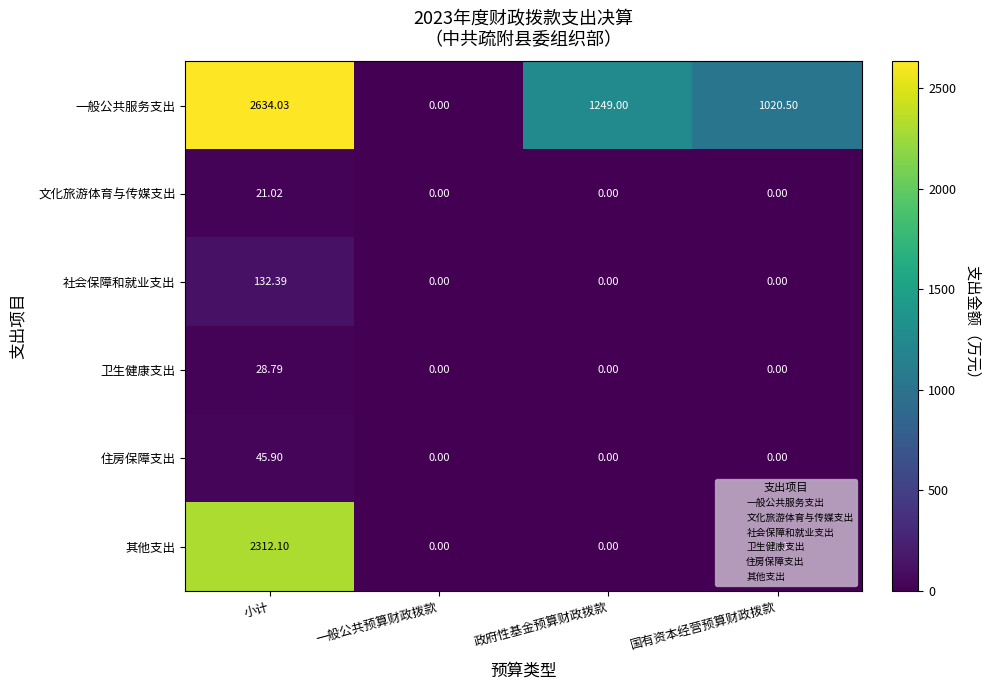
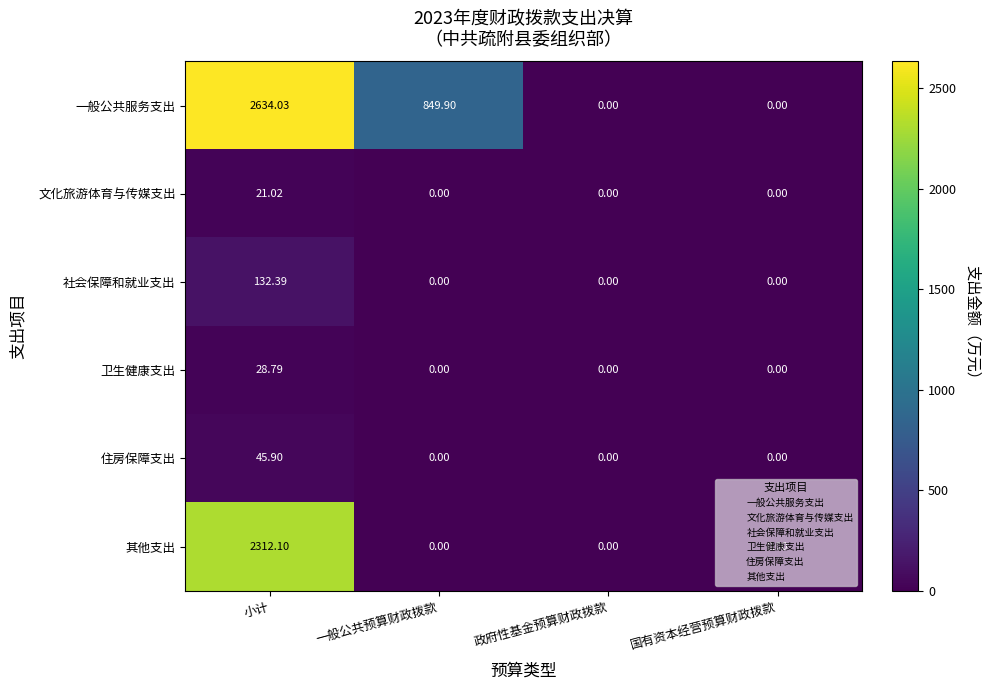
一般公共服务支出, 一般公共预算财政拨款: 0.00 -> 849.90
一般公共服务支出, 政府性基金预算财政拨款: 1249.00 -> 0.00
一般公共服务支出, 国有资本经营预算财政拨款: 1020.50 -> 0.00
